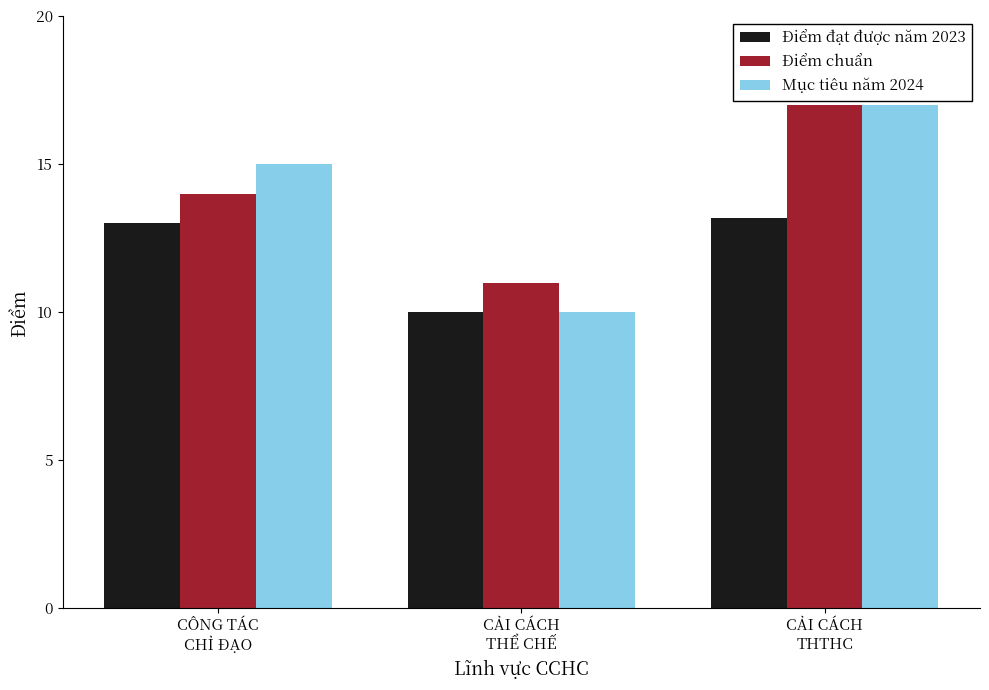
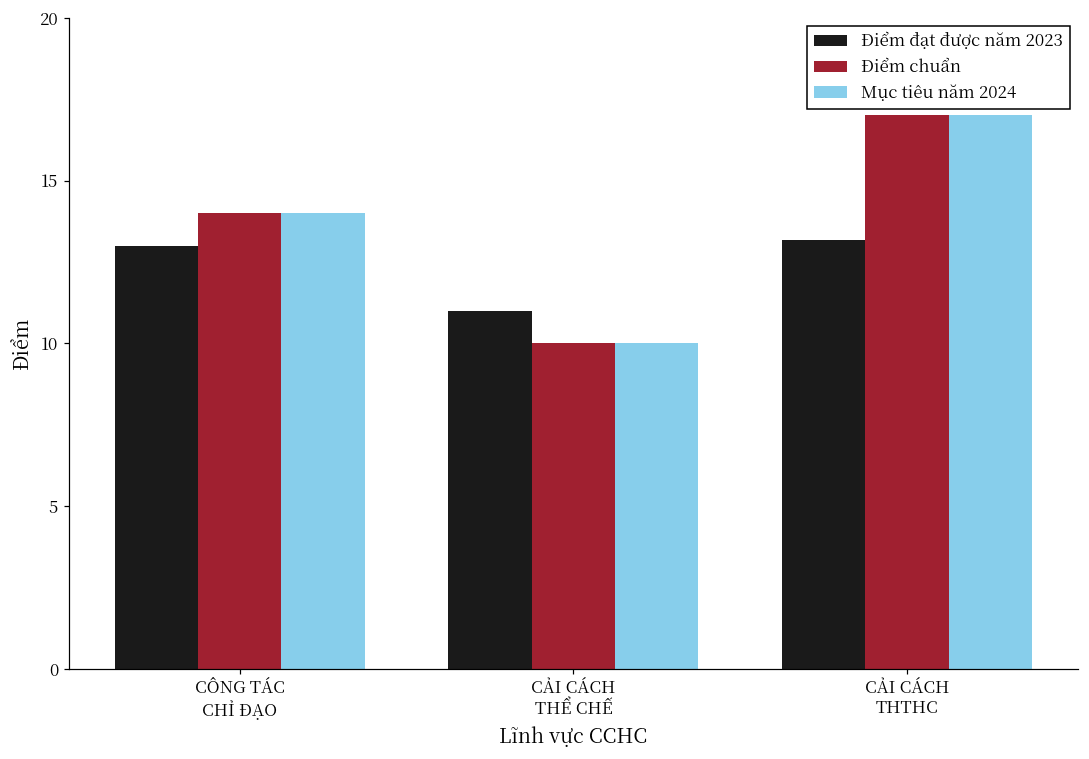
Mục tiêu năm 2024, CÔNG TÁC CHỈ ĐẠO: 15 -> 14
Điểm đạt được năm 2023, CẢI CÁCH THỂ CHẾ: 10 -> 11
Điểm chuẩn, CẢI CÁCH THỂ CHẾ: 11 -> 10
